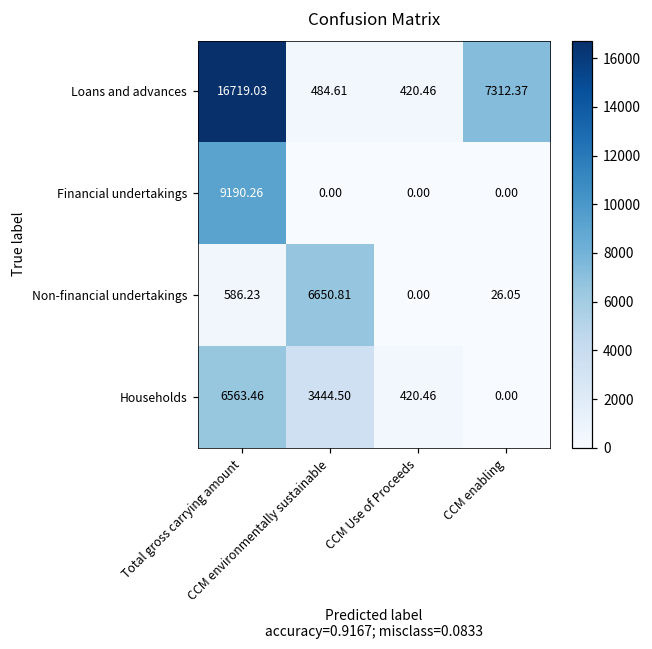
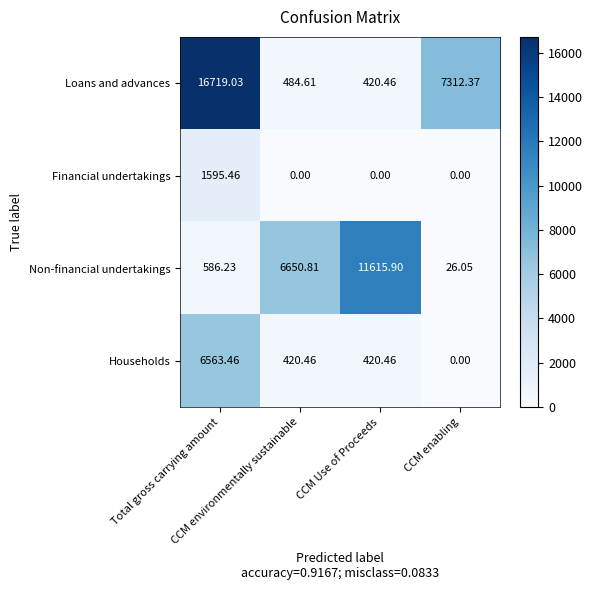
Financial undertakings, Total gross carrying amount: 9190.26 -> 1595.46
Non-financial undertakings, CCM Use of Proceeds: 0.00 -> 11615.90
Households, CCM environmentally sustainable: 3444.50 -> 420.46
